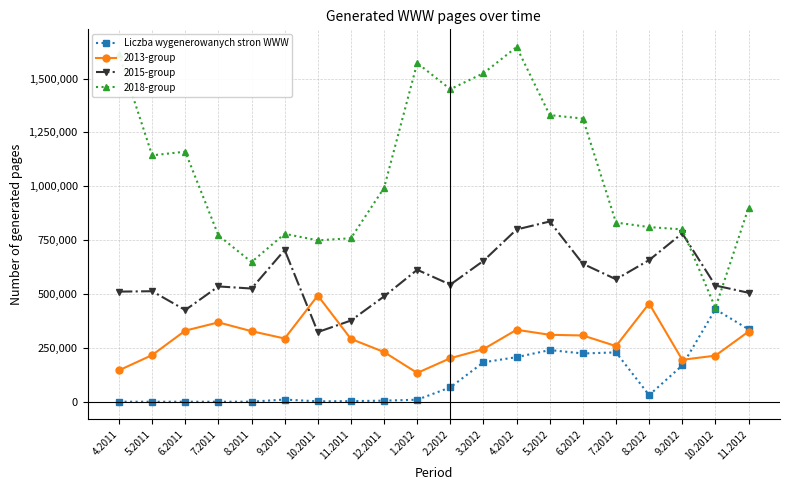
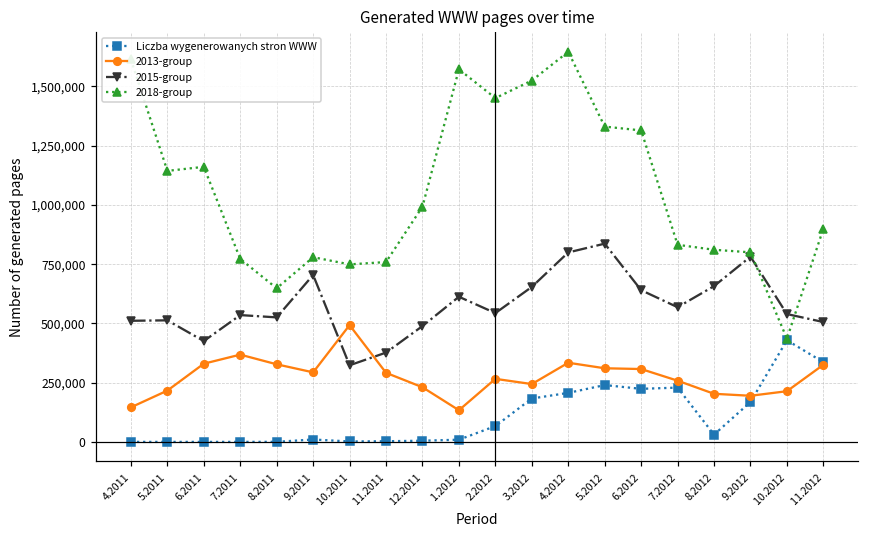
2013-group, 2.2012: 200,000 -> 270,000
2013-group, 8.2012: 460,000 -> 200,000
